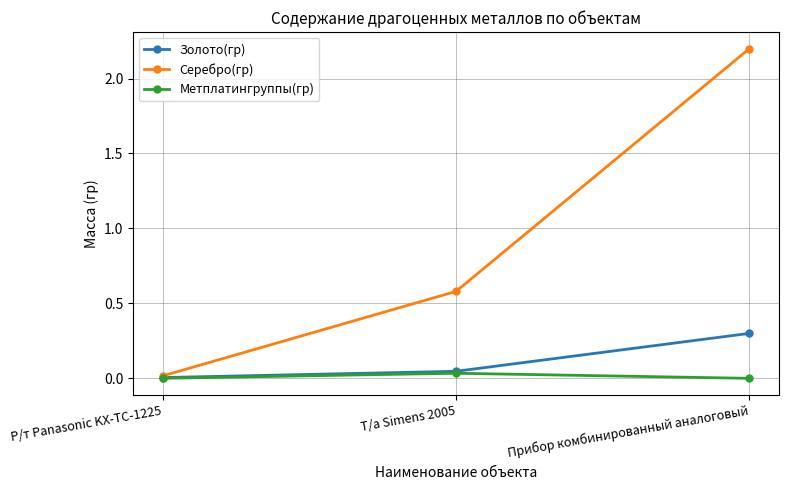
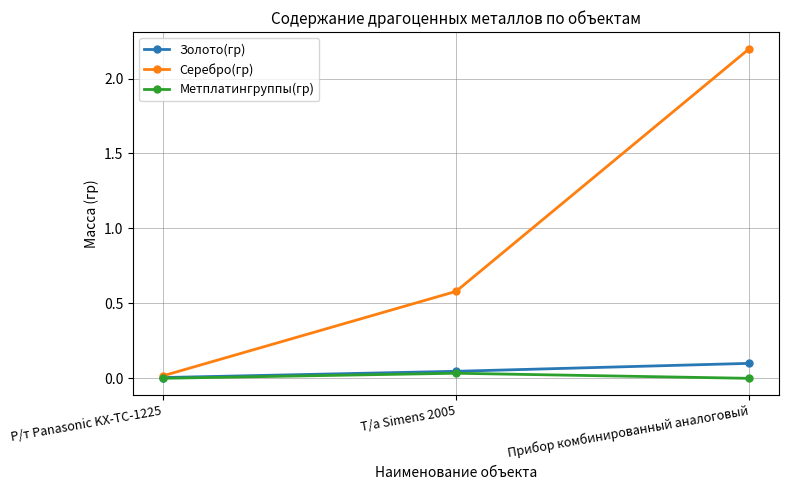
Золото(гр), Прибор комбинированный аналоговый: 0.3 -> 0.1
